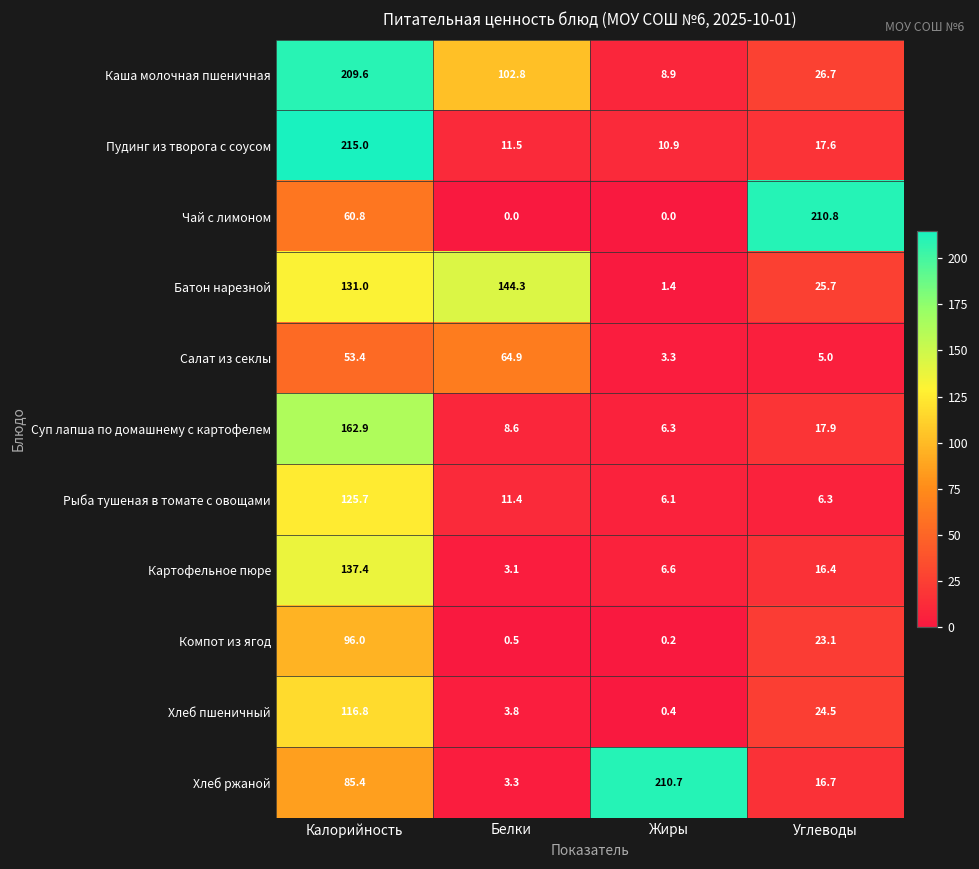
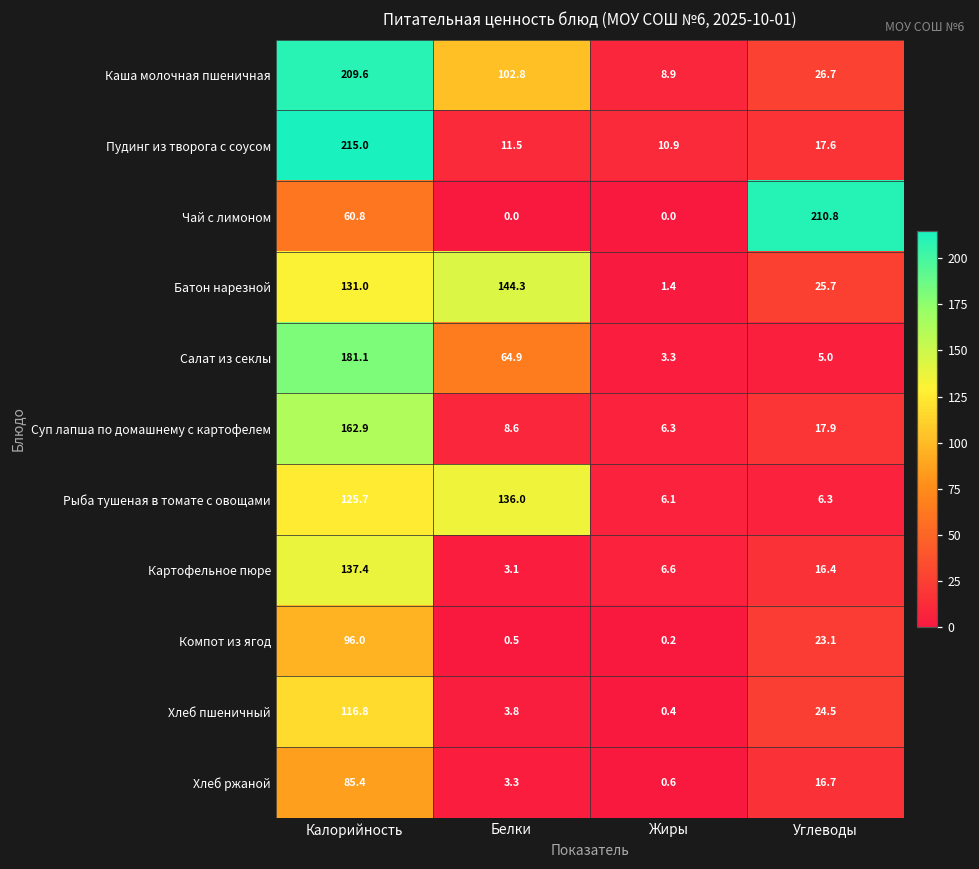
Салат из секлы, Калорийность: 53.4 -> 181.1
Рыба тушеная в томате с овощами, Белки: 11.4 -> 136.0
Хлеб ржаной, Жиры: 210.7 -> 0.6
